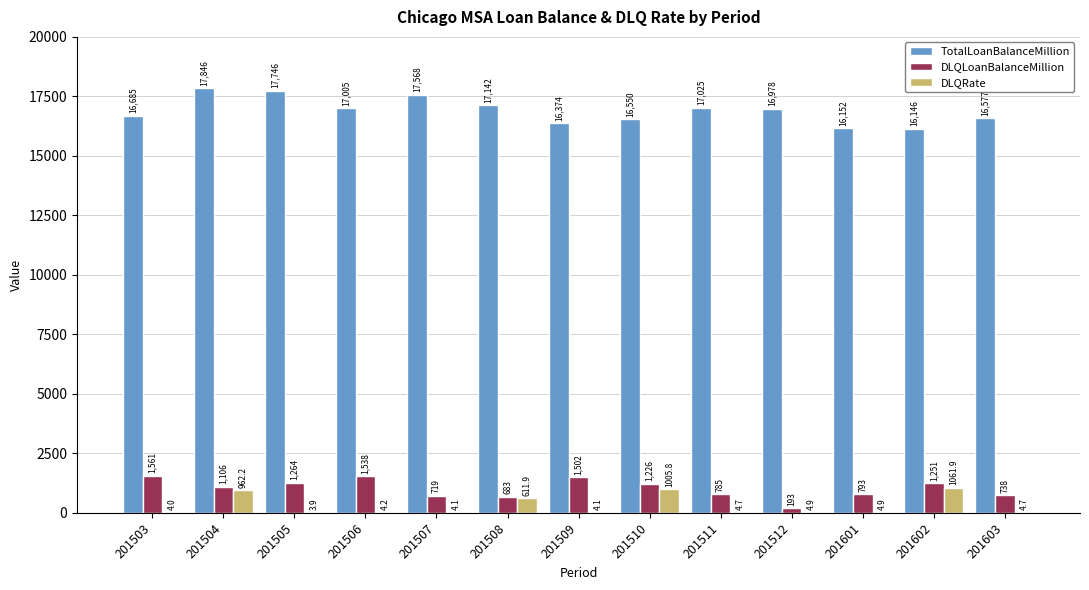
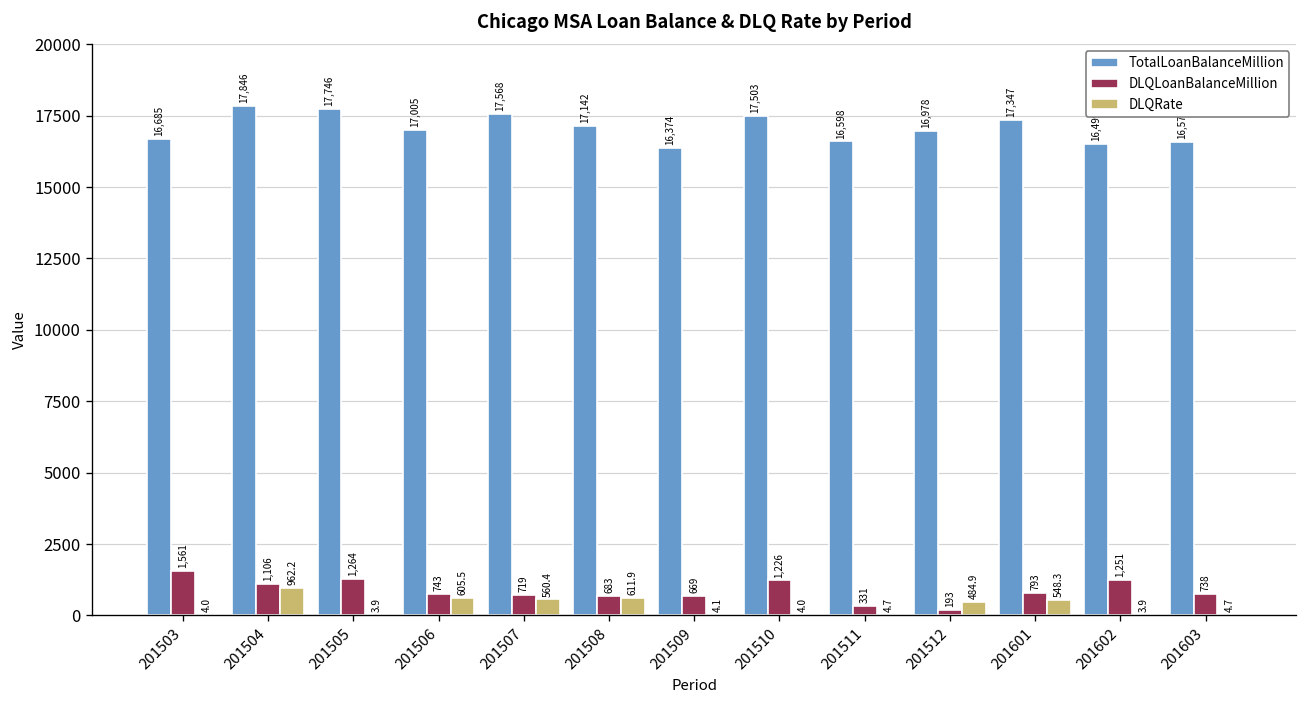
DLQLoanBalanceMillion, 201506: 1,538 -> 743
DLQRate, 201506: 4.2 -> 605.5
DLQRate, 201507: 4.1 -> 560.4
DLQLoanBalanceMillion, 201509: 1,502 -> 669
TotalLoanBalanceMillion, 201510: 16,550 -> 17,503
DLQRate, 201510: 1005.8 -> 4.0
TotalLoanBalanceMillion, 201511: 17,025 -> 16,598
DLQLoanBalanceMillion, 201511: 785 -> 331
DLQRate, 201512: 4.9 -> 484.9
TotalLoanBalanceMillion, 201601: 16,152 -> 17,347
DLQRate, 201601: 4.9 -> 548.3
TotalLoanBalanceMillion, 201602: 16,146 -> 16,499
DLQRate, 201602: 1061.9 -> 3.9
